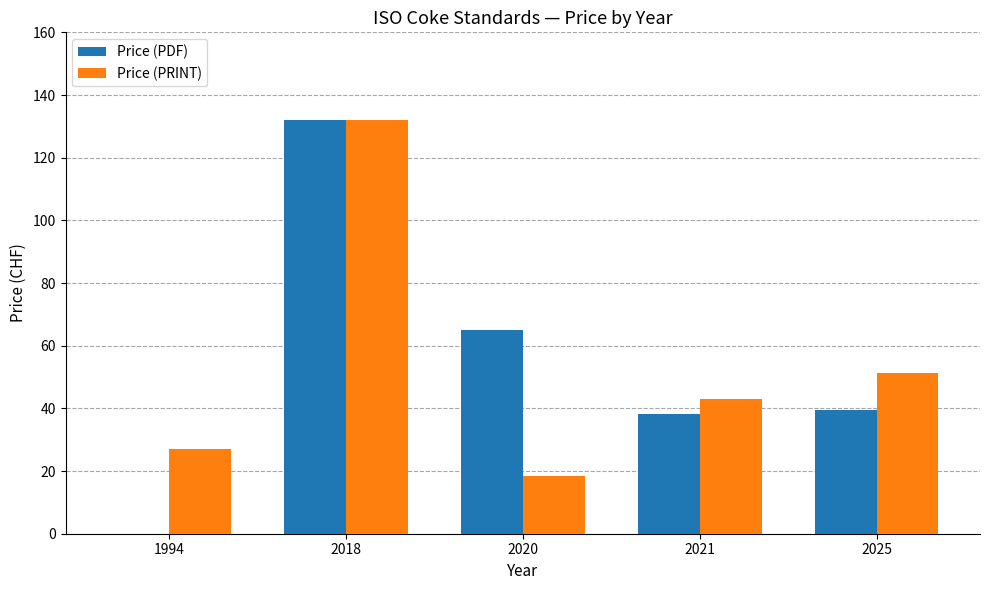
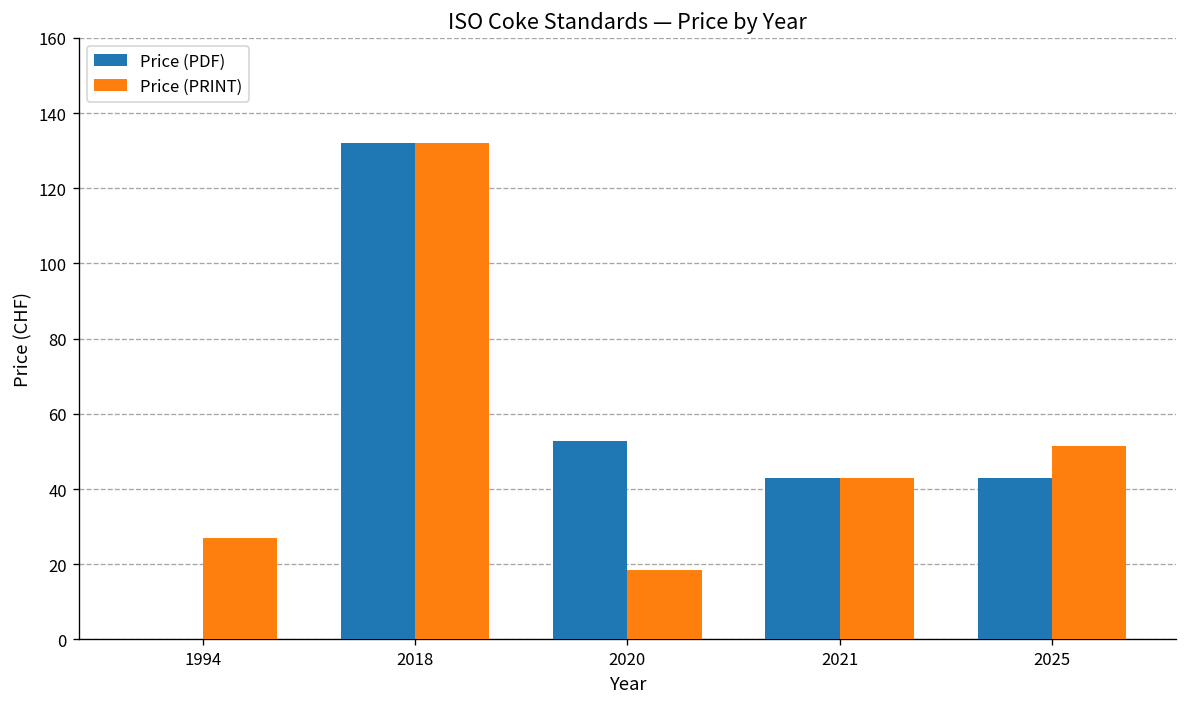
Price (PDF), 2020: 65 -> 53
Price (PDF), 2021: 38 -> 43
Price (PDF), 2025: 40 -> 43
